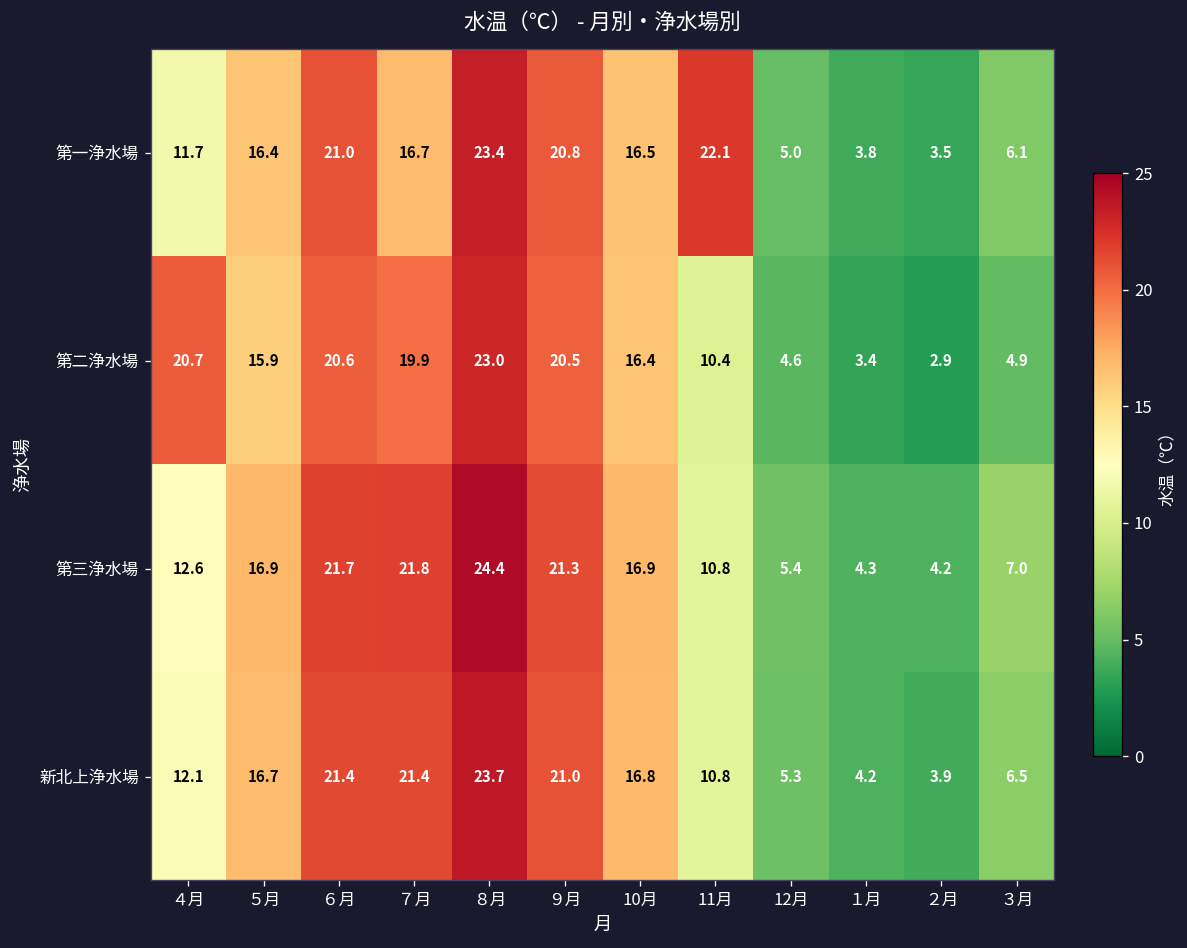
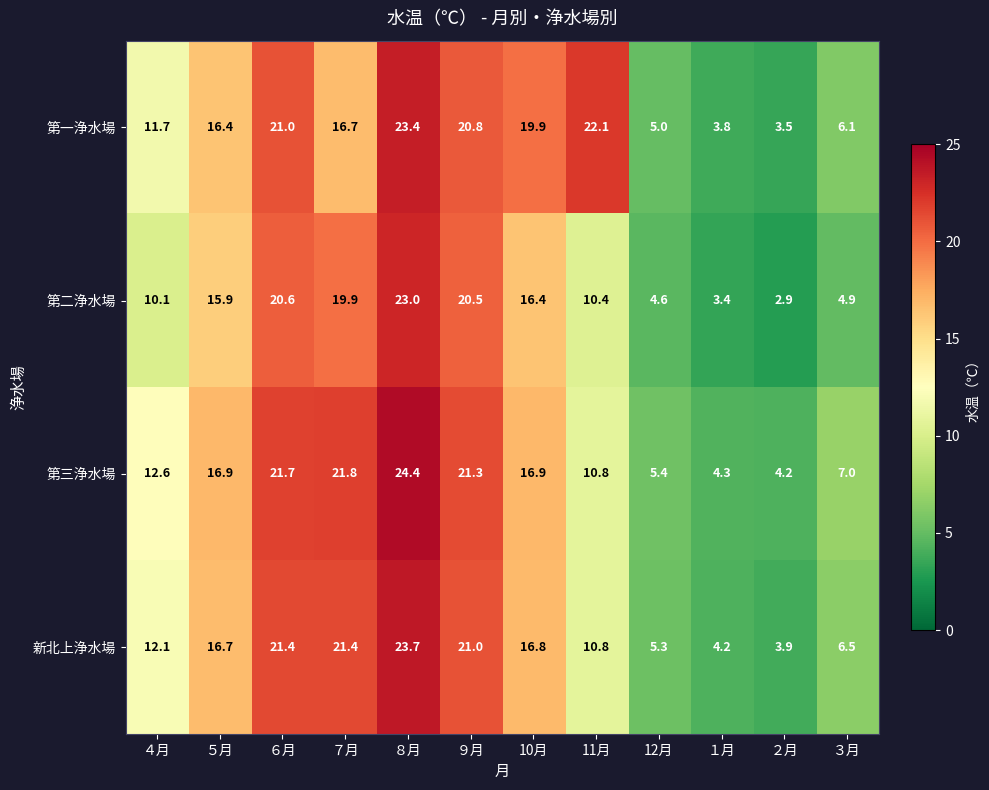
第一浄水場, 10月: 16.5 -> 19.9
第二浄水場, ４月: 20.7 -> 10.1
